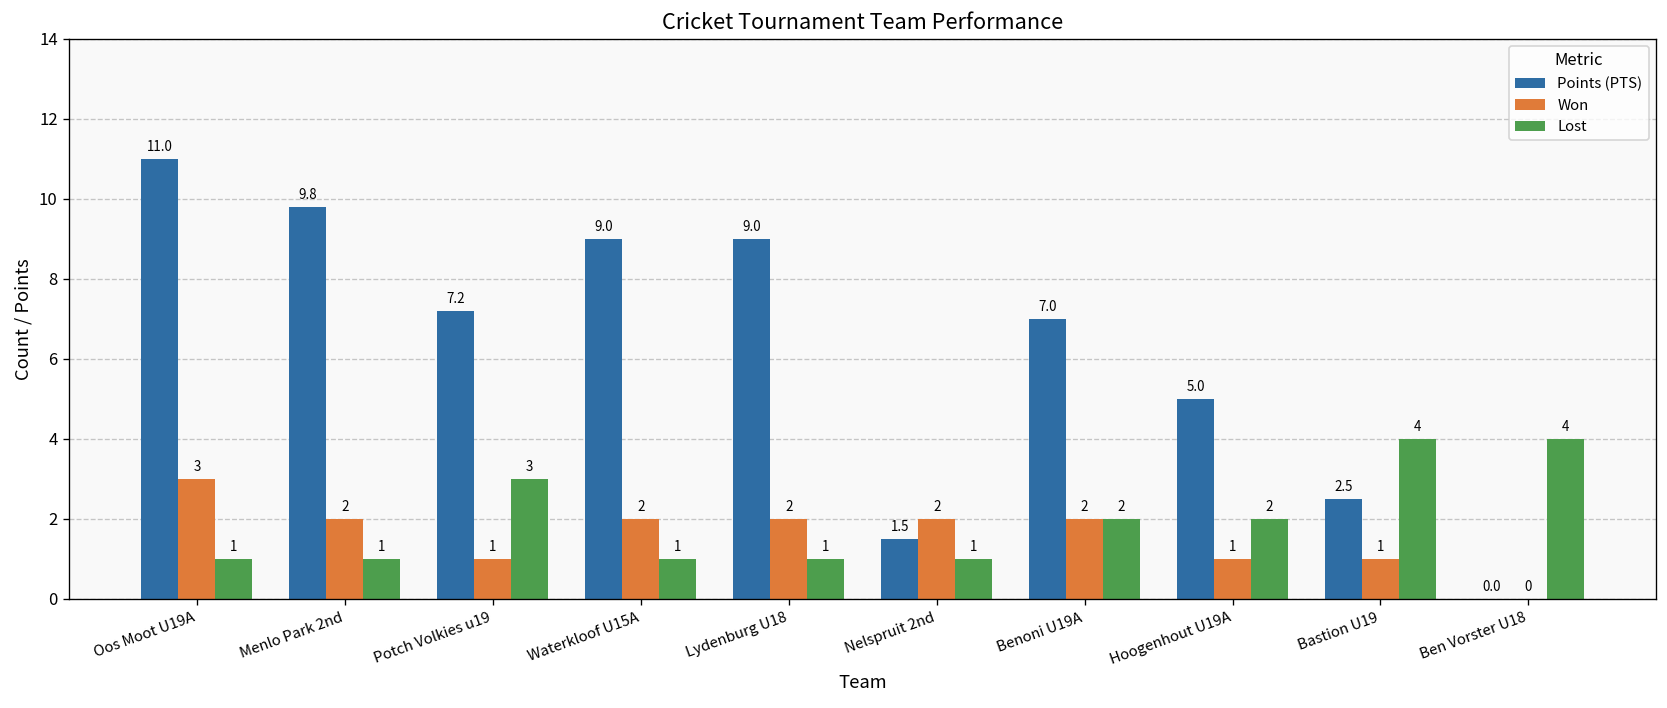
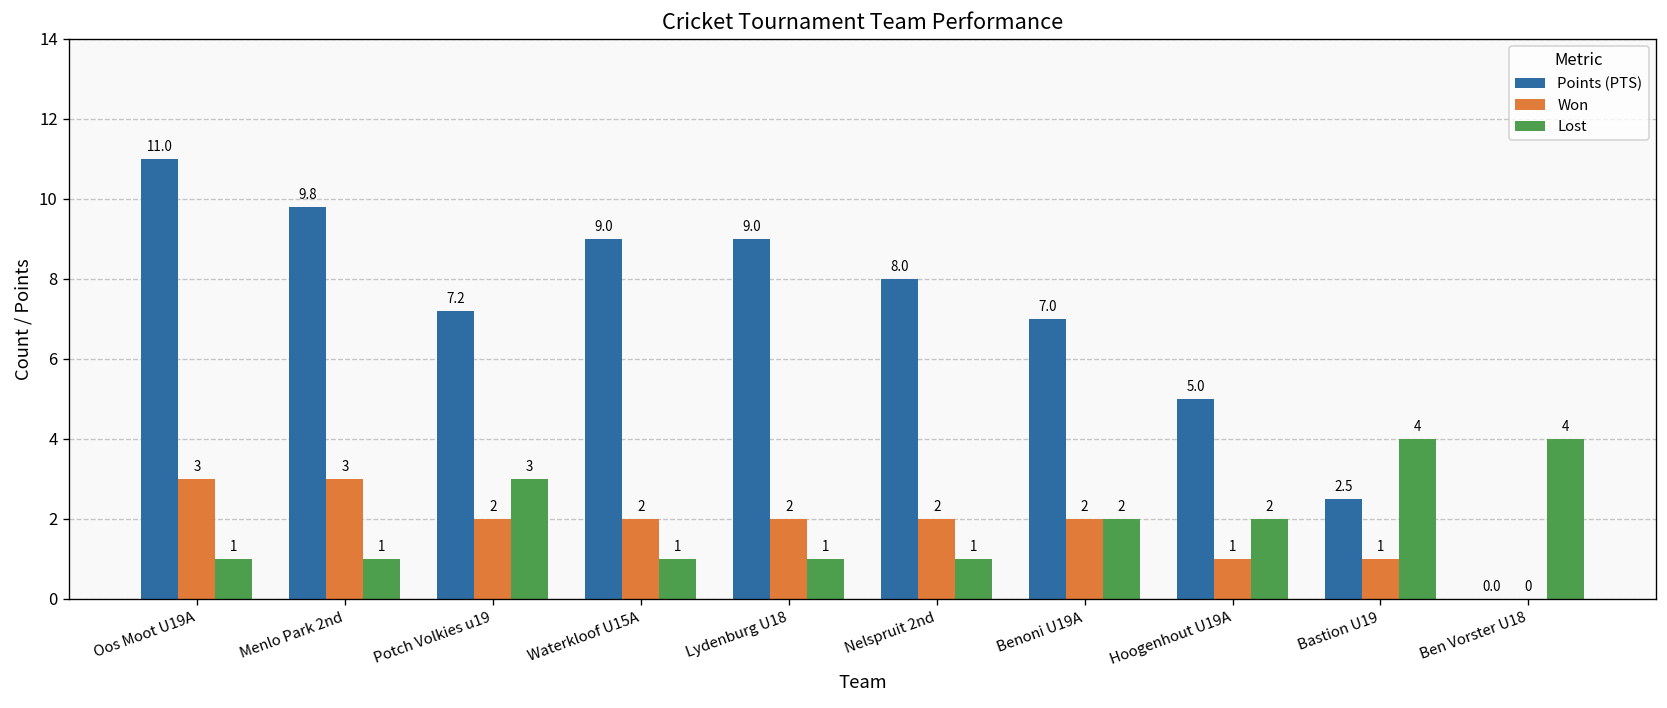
Won, Menlo Park 2nd: 2 -> 3
Won, Potch Volkies u19: 1 -> 2
Points (PTS), Nelspruit 2nd: 1.5 -> 8.0
